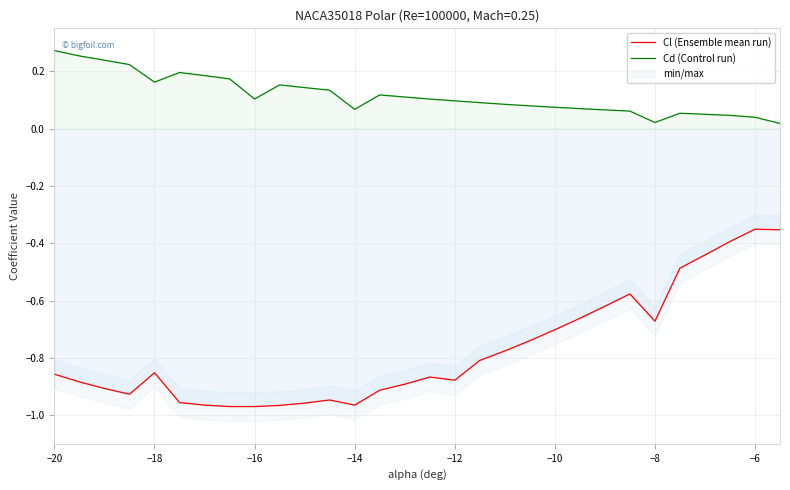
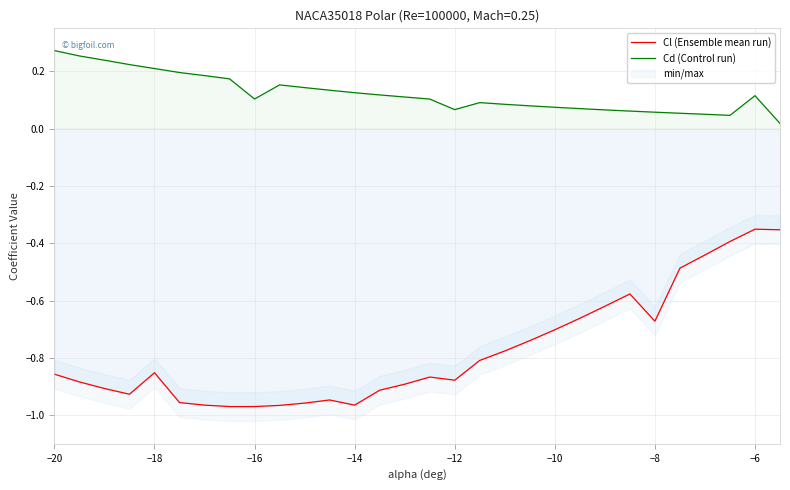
Cd (Control run), −18: 0.16 -> 0.21
Cd (Control run), −14: 0.07 -> 0.13
Cd (Control run), −12: 0.10 -> 0.07
Cd (Control run), −8: 0.02 -> 0.06
Cd (Control run), −6: 0.04 -> 0.11
